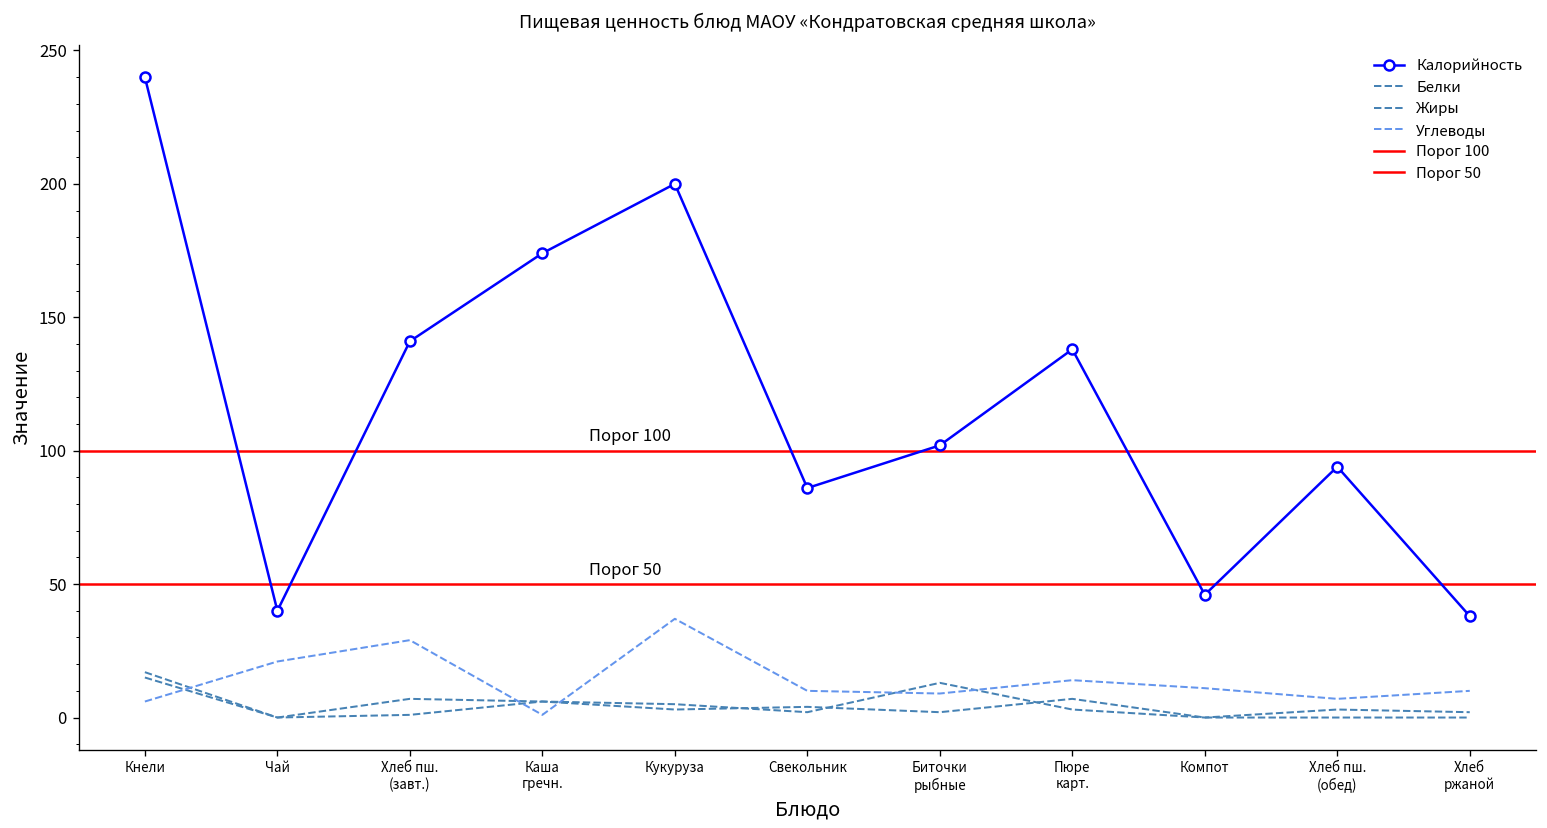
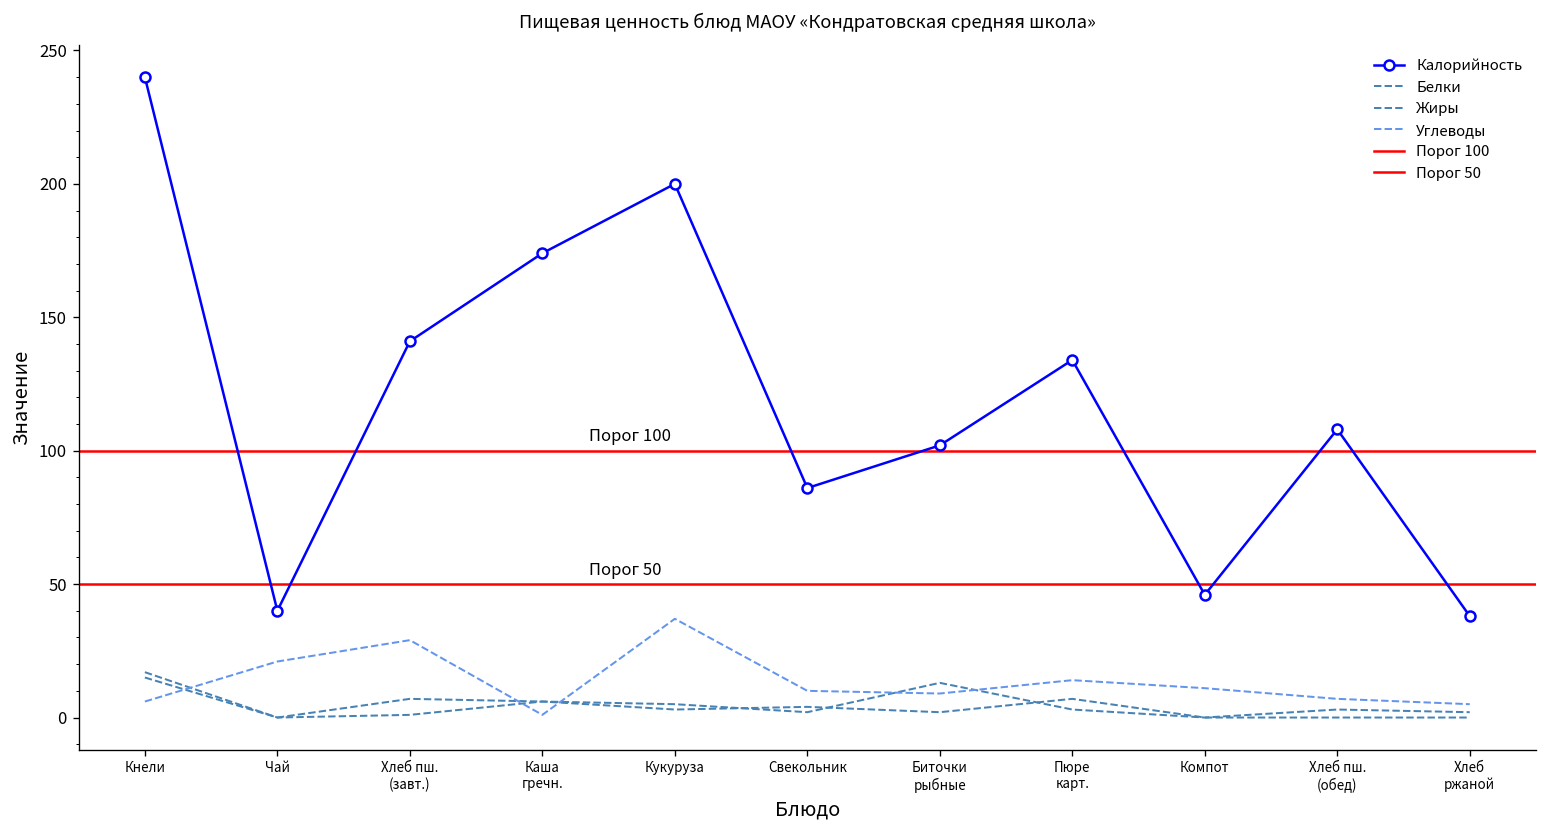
Калорийность, Пюре карт.: 138 -> 134
Калорийность, Хлеб пш. (обед): 94 -> 108
Углеводы, Хлеб ржаной: 10 -> 5
